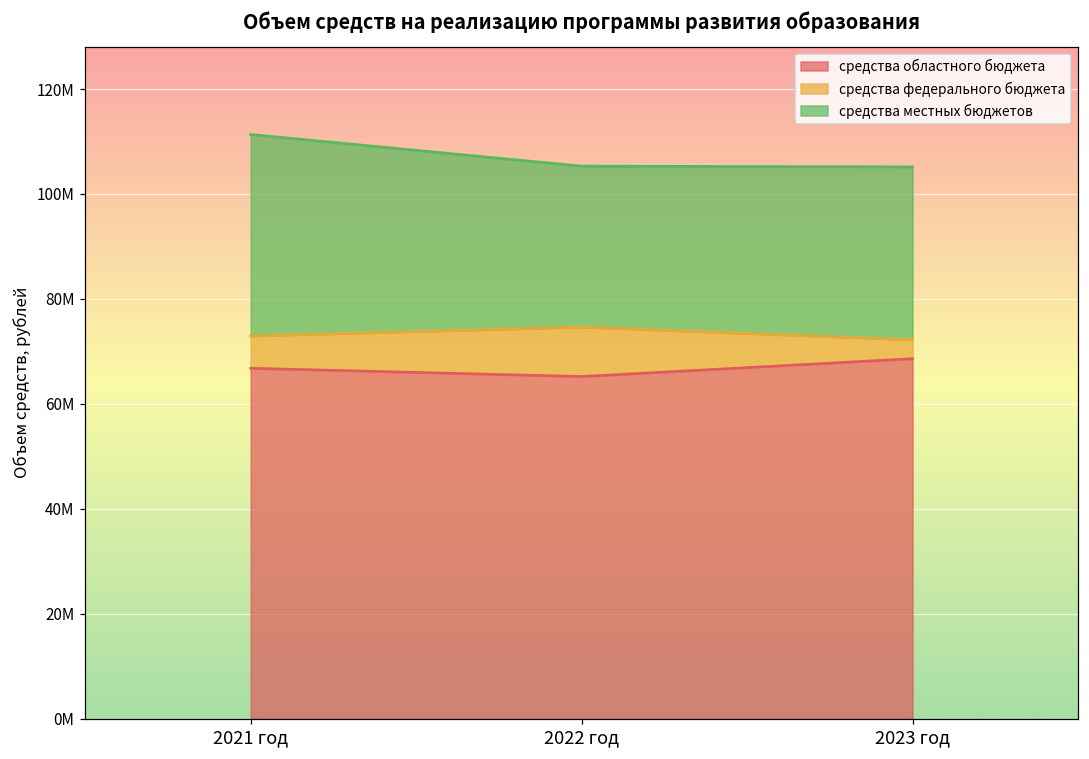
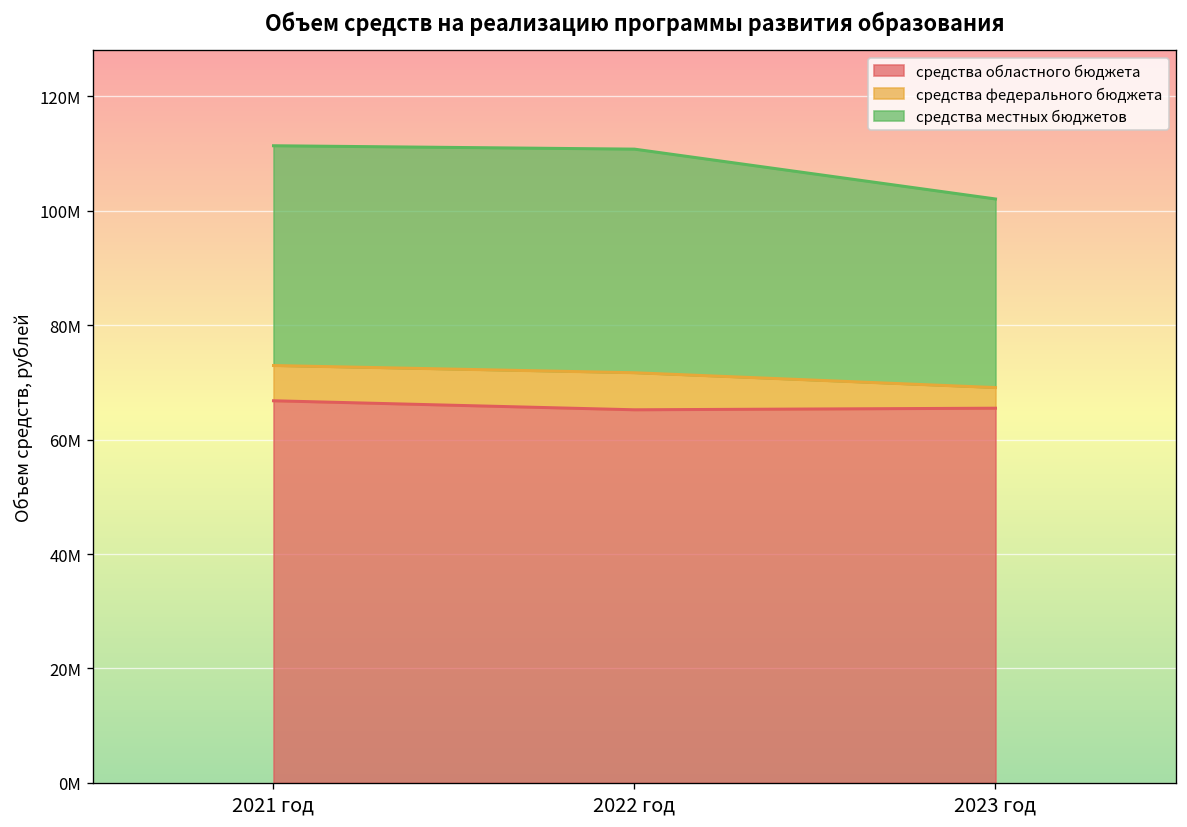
средства федерального бюджета, 2022 год: 9000000 -> 6000000
средства местных бюджетов, 2022 год: 31000000 -> 39000000
средства областного бюджета, 2023 год: 69000000 -> 65000000
